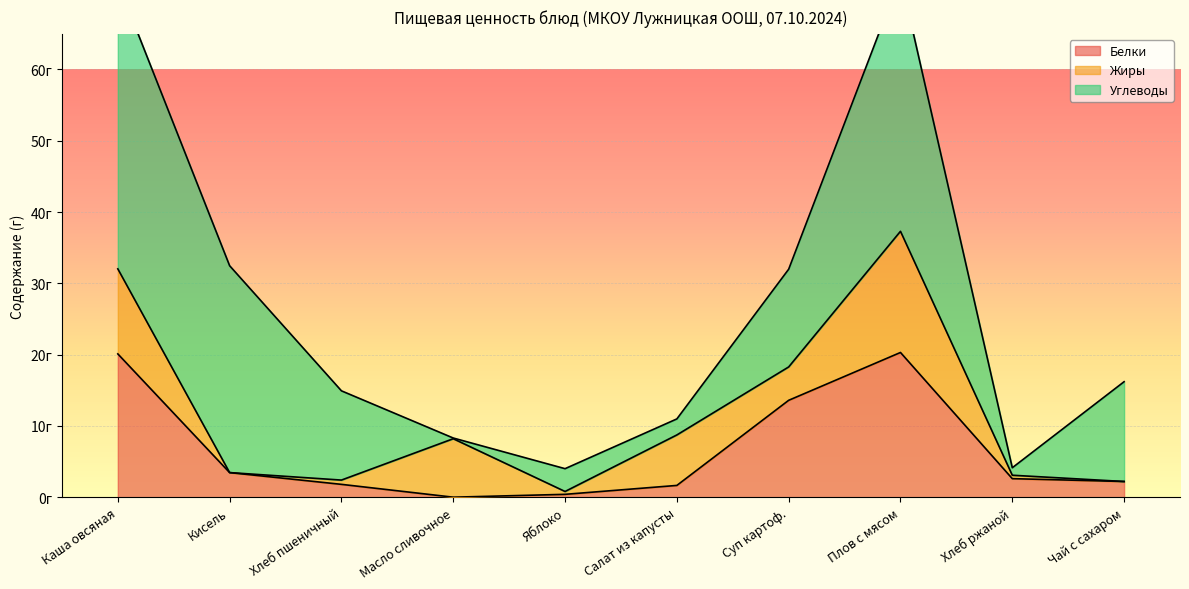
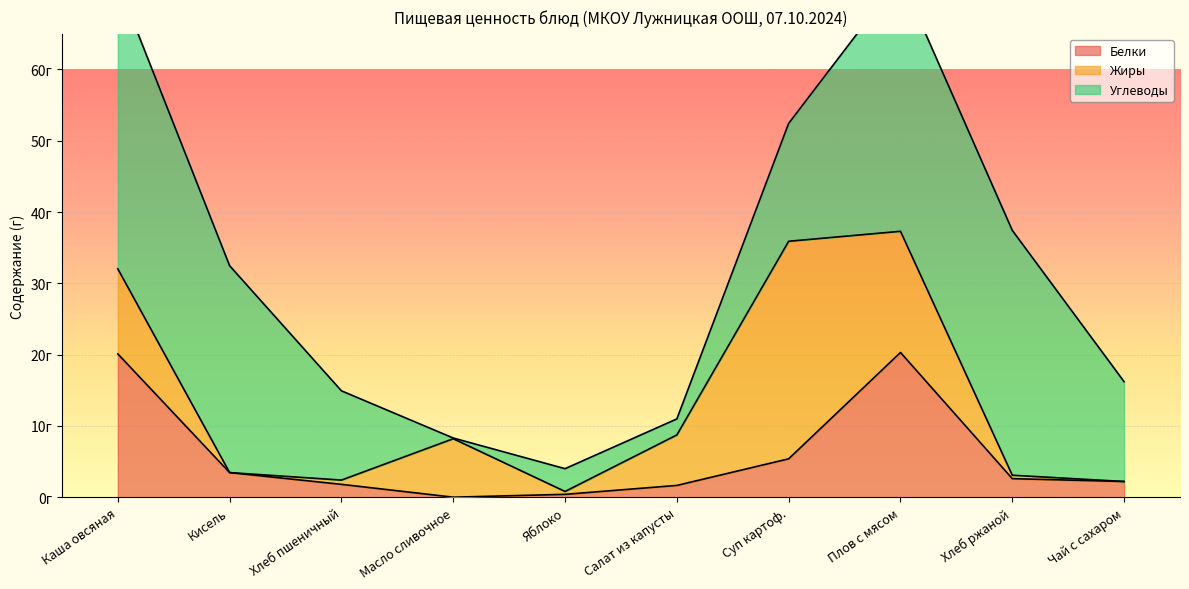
Белки, Суп картоф.: 14г -> 5г
Жиры, Суп картоф.: 5г -> 31г
Углеводы, Суп картоф.: 14г -> 17г
Углеводы, Хлеб ржаной: 1г -> 34г
